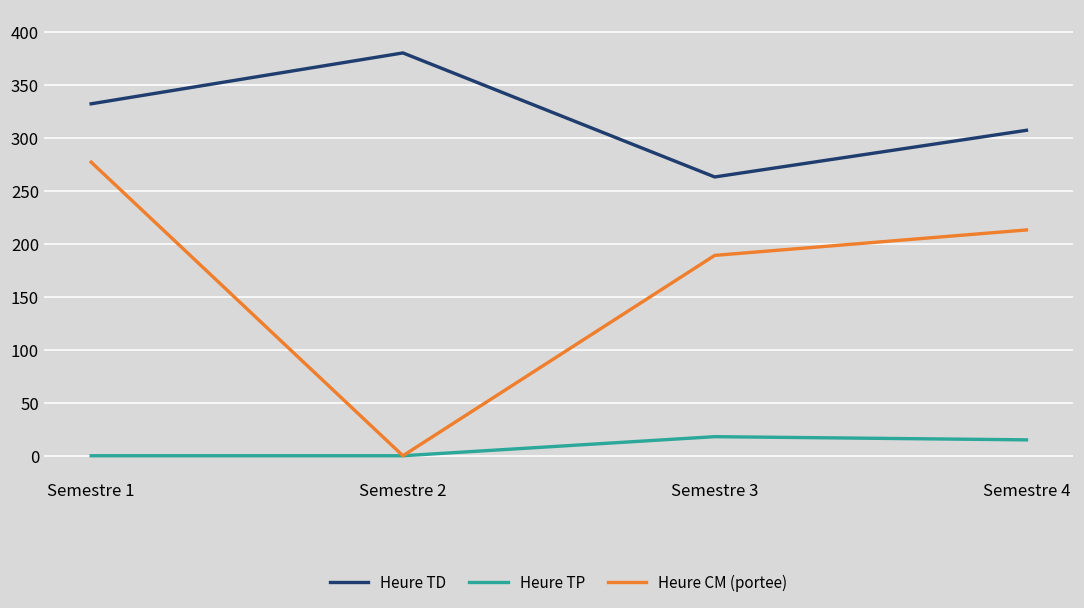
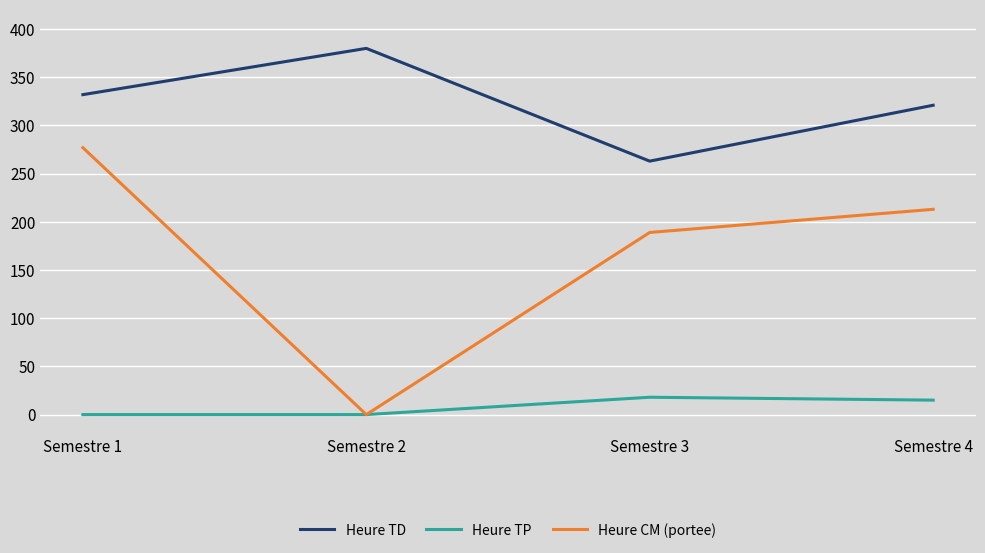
Heure TD, Semestre 4: 310 -> 320
